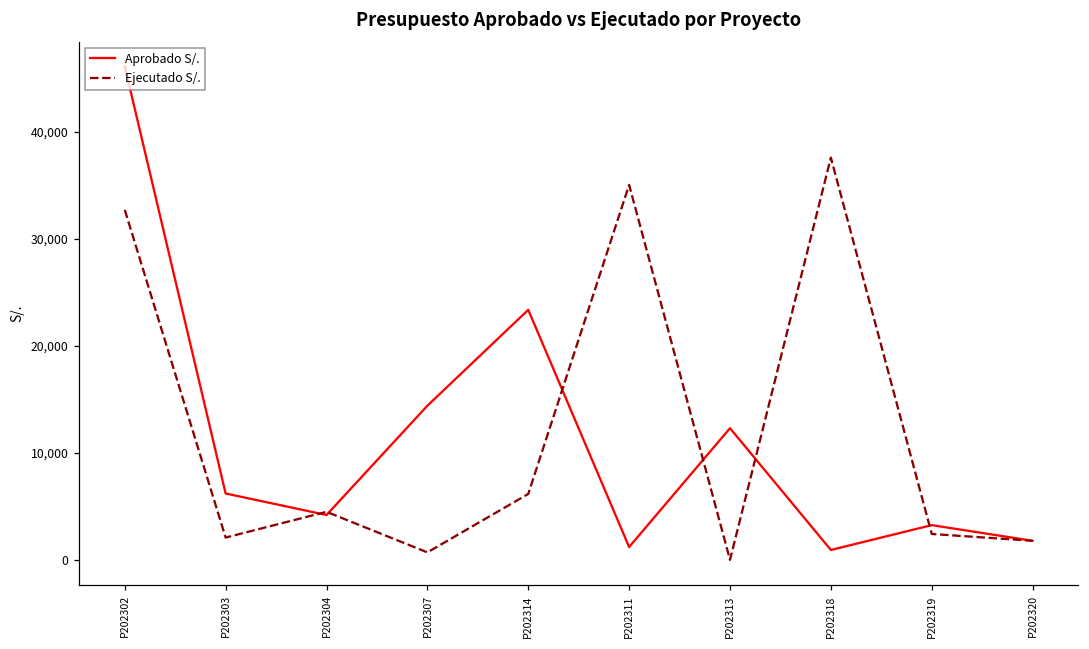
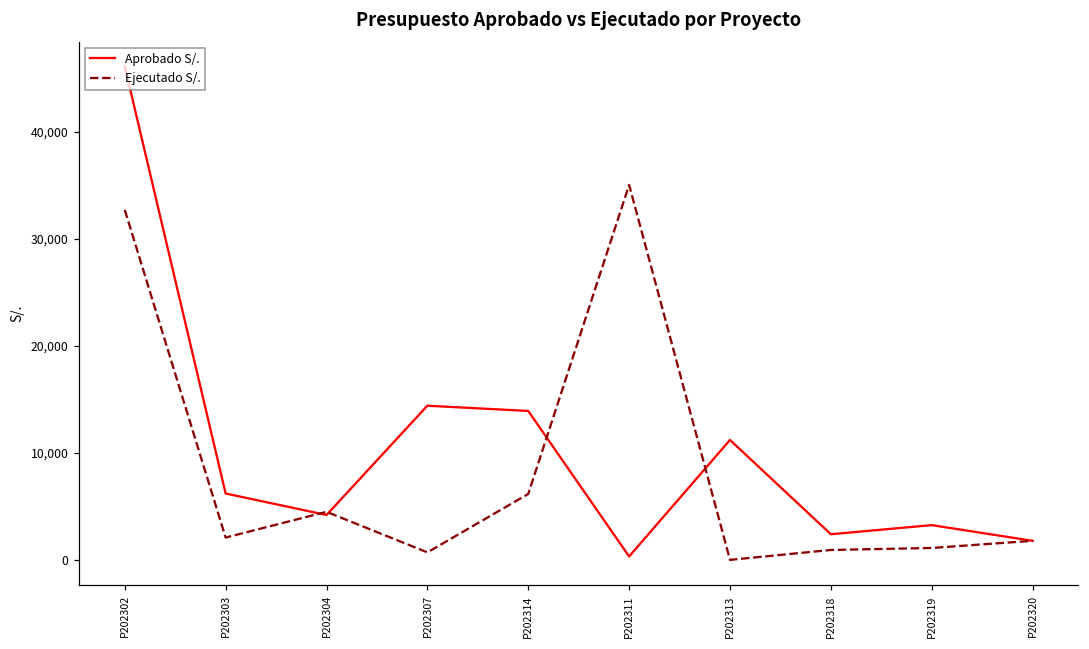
Aprobado S/., P202314: 23,000 -> 14,000
Aprobado S/., P202311: 1,000 -> 0
Aprobado S/., P202313: 12,000 -> 11,000
Aprobado S/., P202318: 1,000 -> 2,000
Ejecutado S/., P202318: 38,000 -> 1,000
Ejecutado S/., P202319: 2,000 -> 1,000
